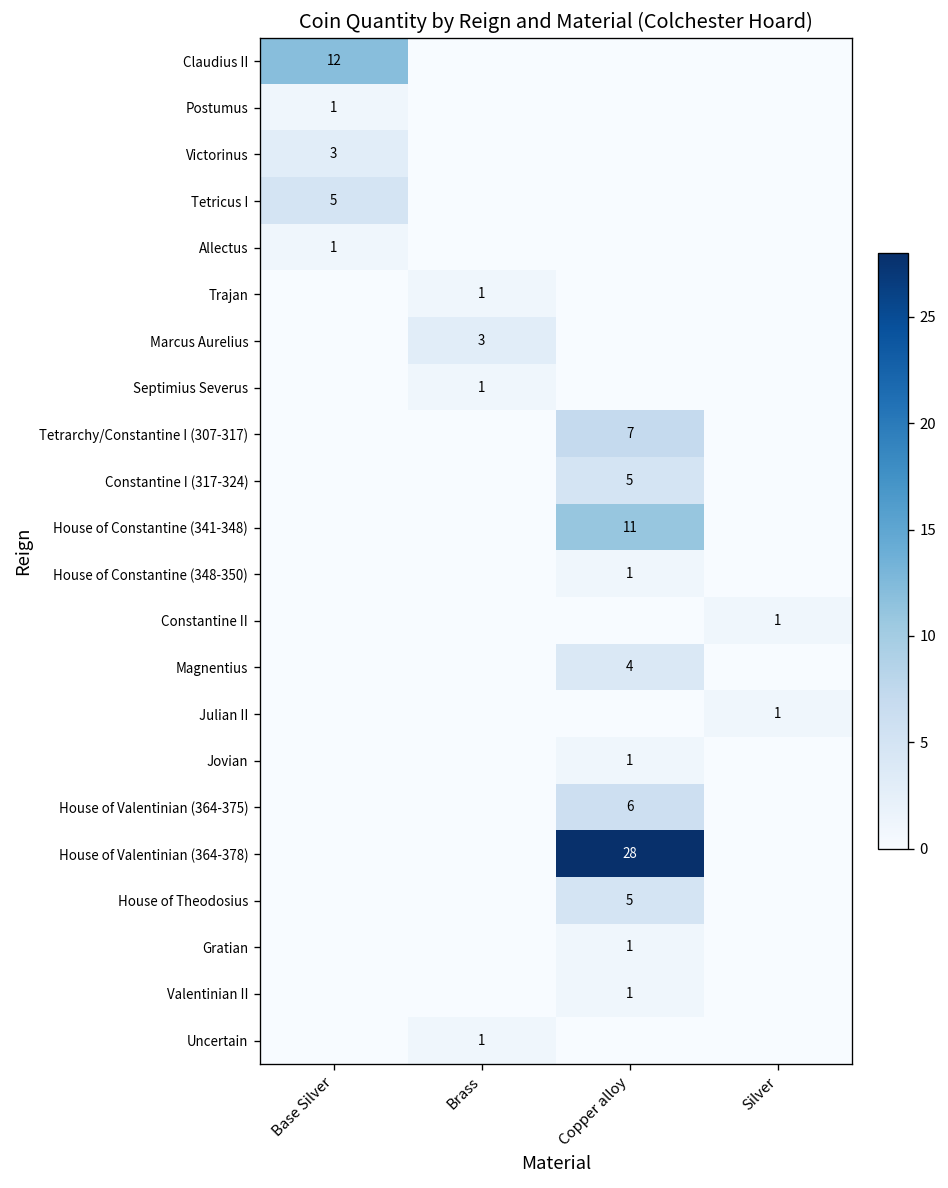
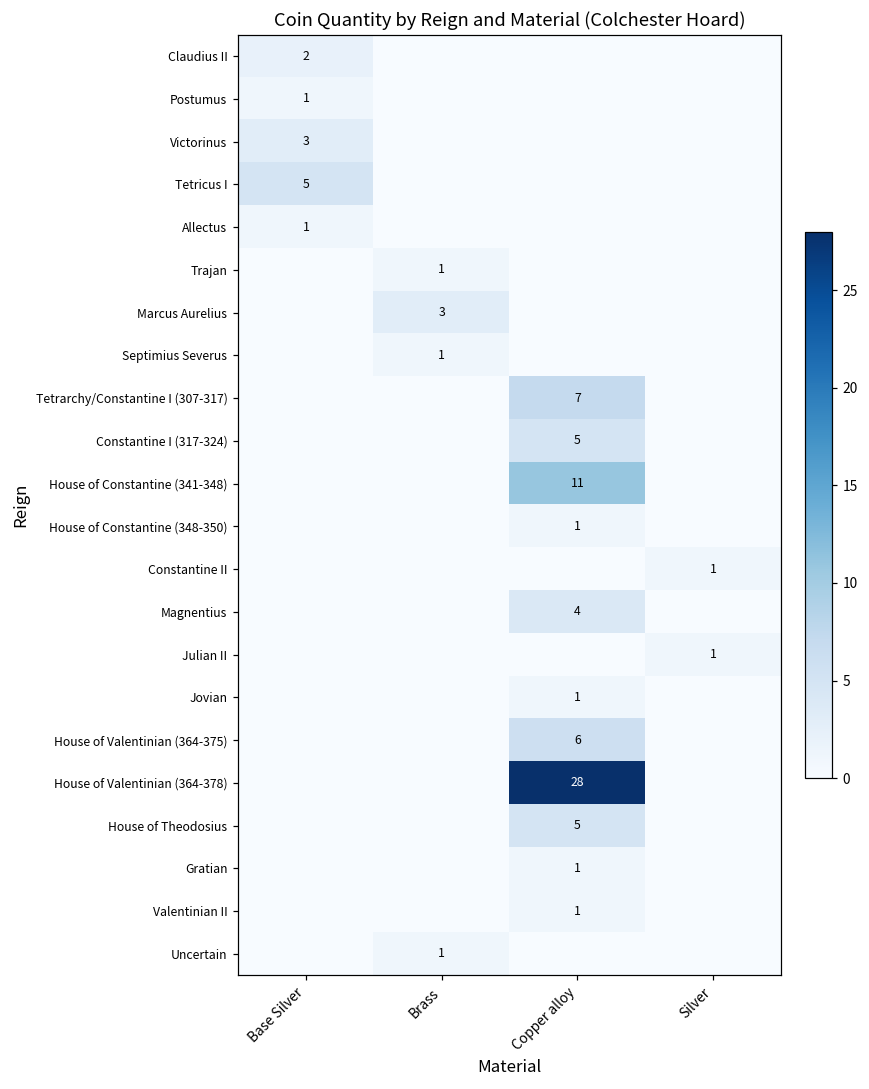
Claudius II, Base Silver: 12 -> 2
